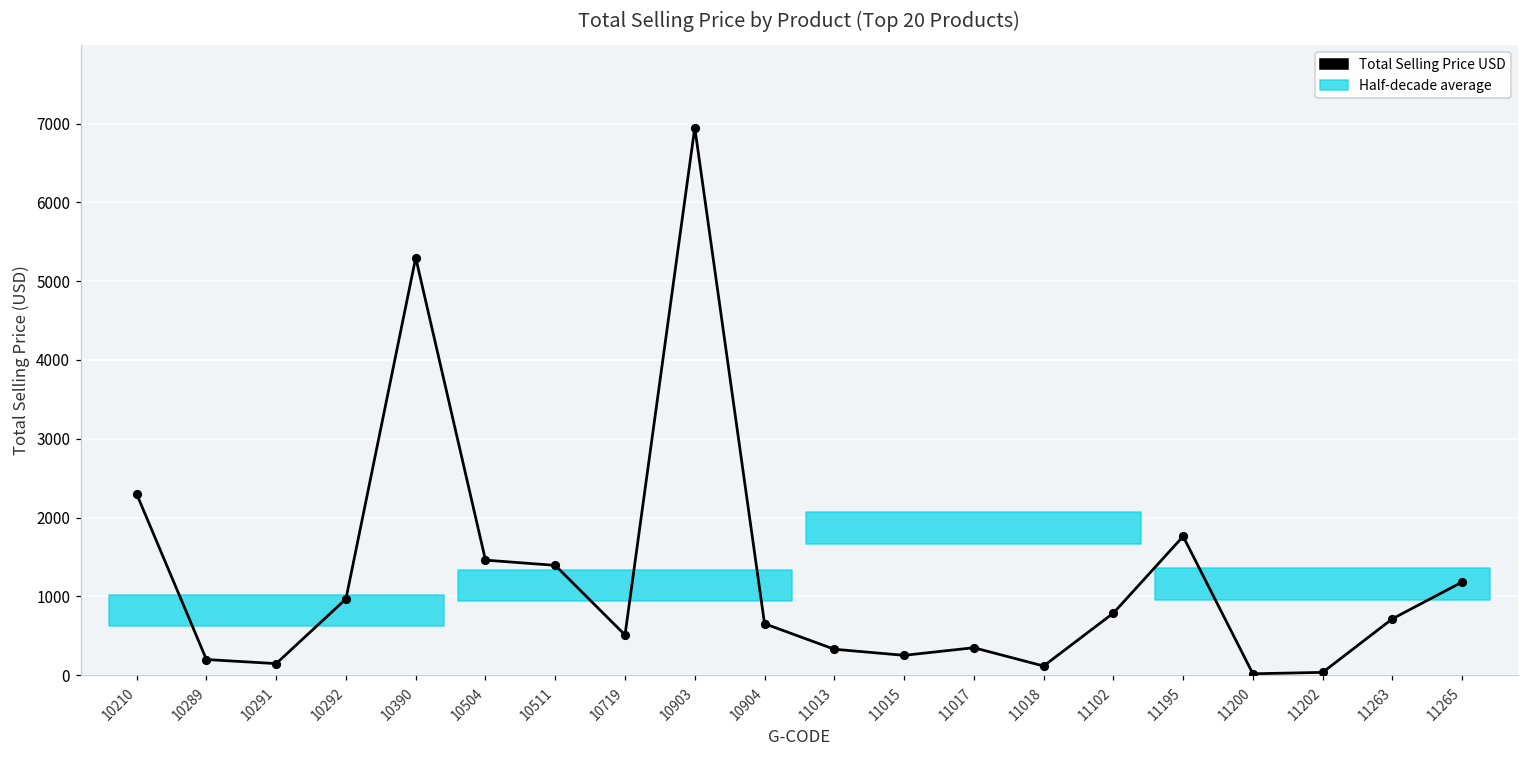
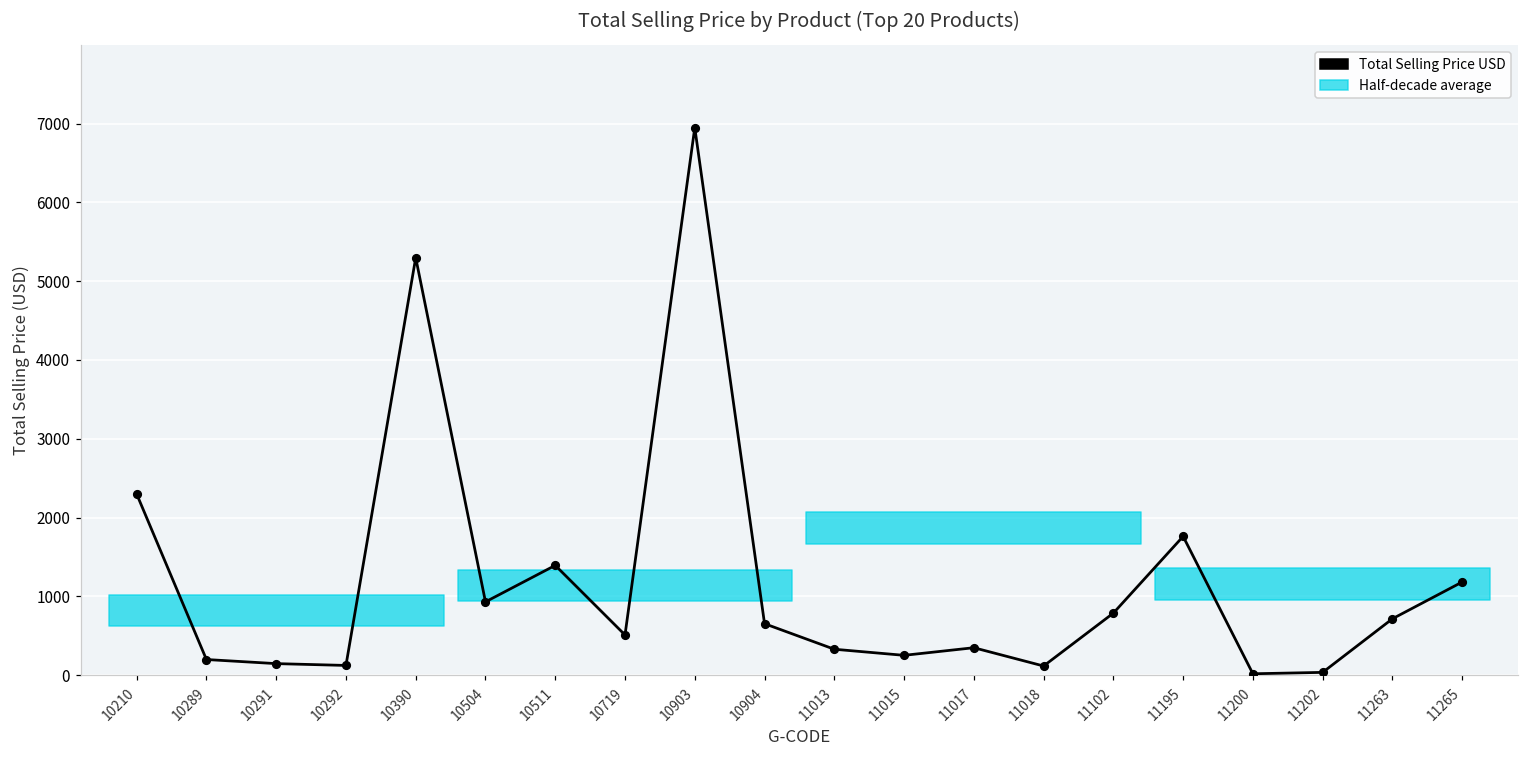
Total Selling Price USD, 10292: 1000 -> 100
Total Selling Price USD, 10504: 1500 -> 900
